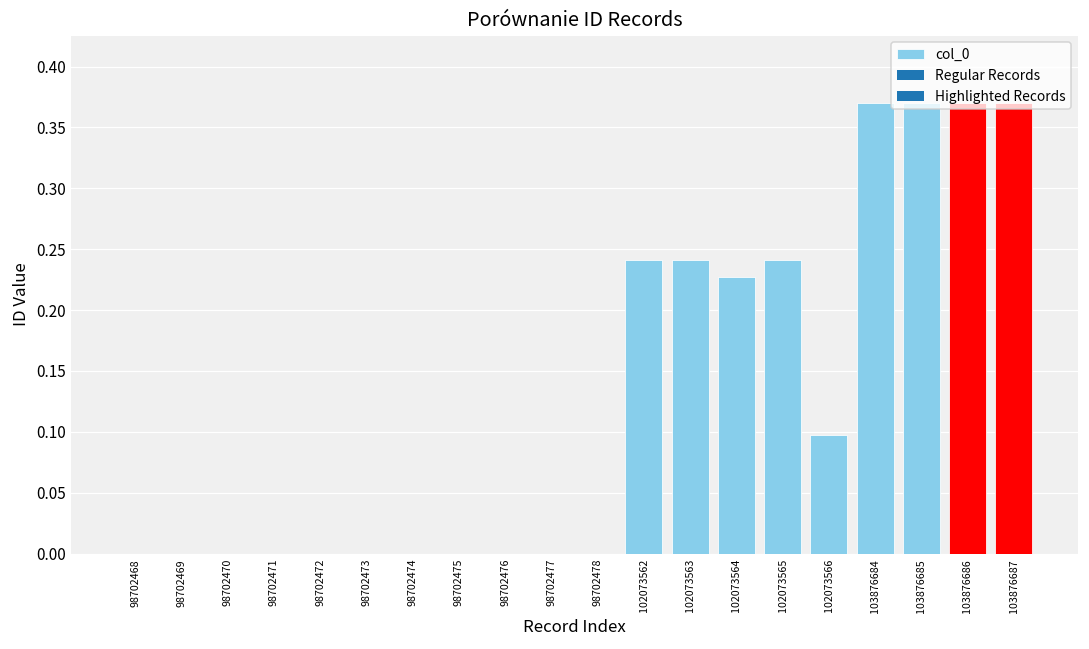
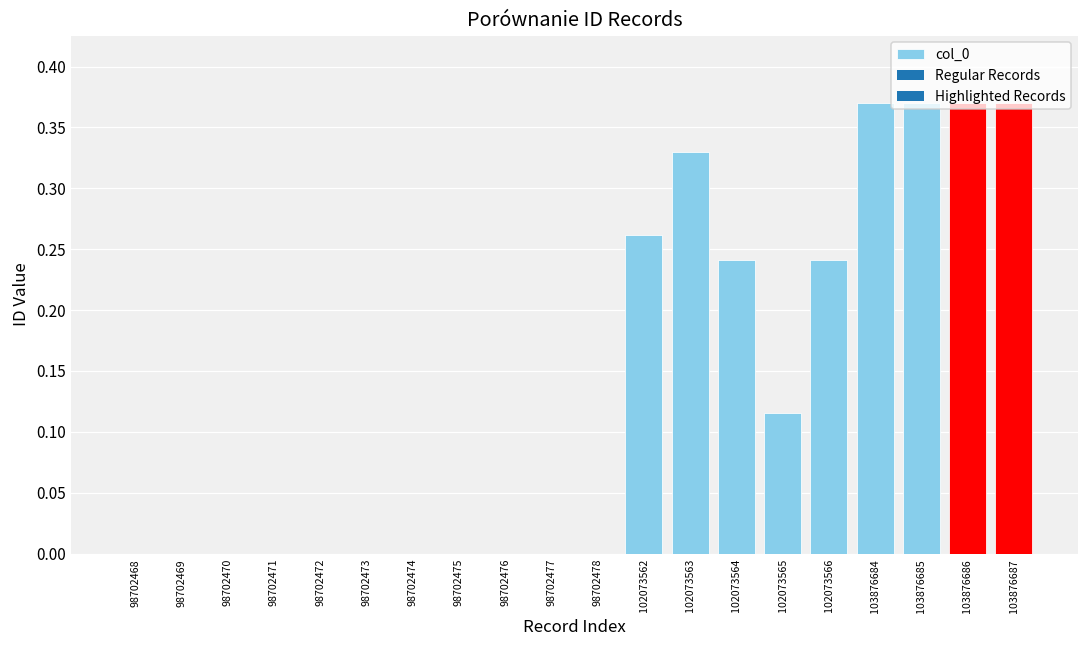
102073562: 0.241 -> 0.261
102073563: 0.241 -> 0.330
102073564: 0.227 -> 0.241
102073565: 0.241 -> 0.116
102073566: 0.097 -> 0.241
